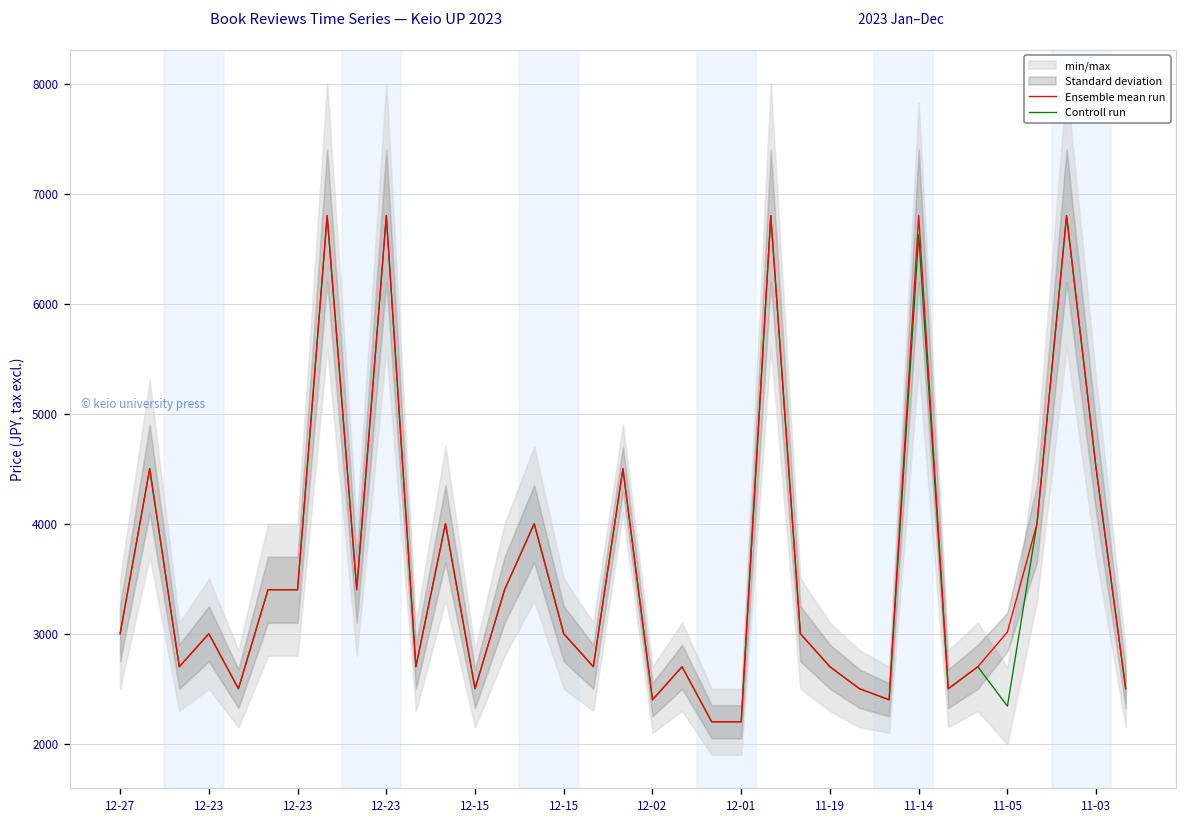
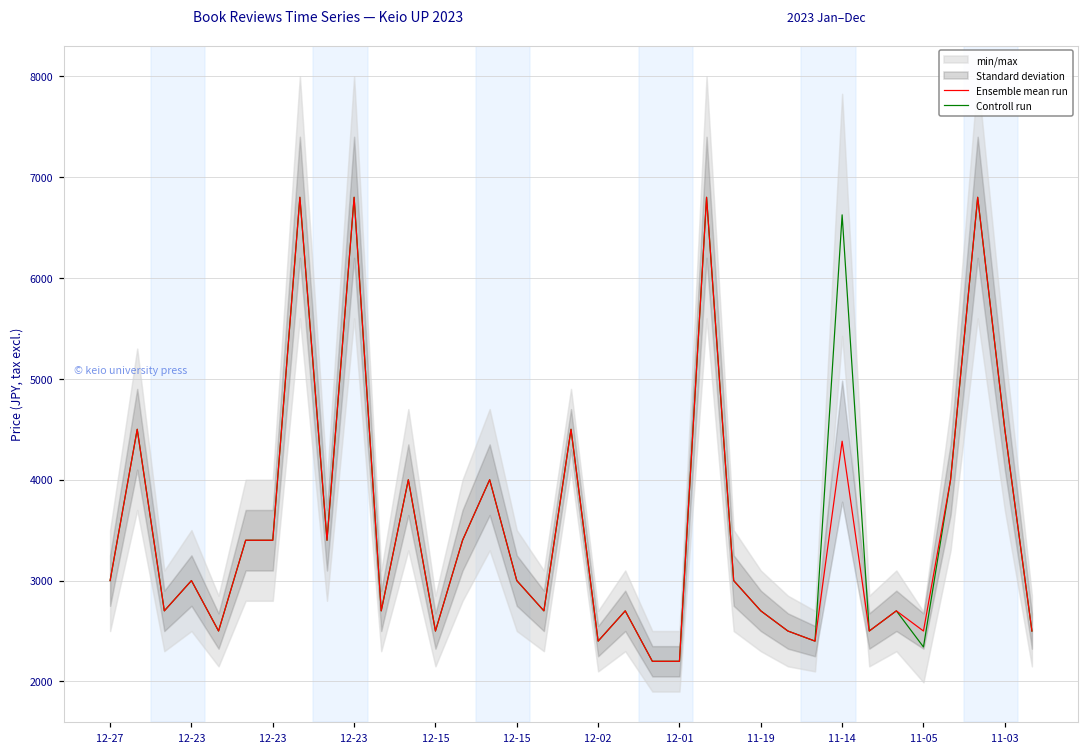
Ensemble mean run, 11-14: 6800 -> 4400
Ensemble mean run, 11-05: 3000 -> 2500
